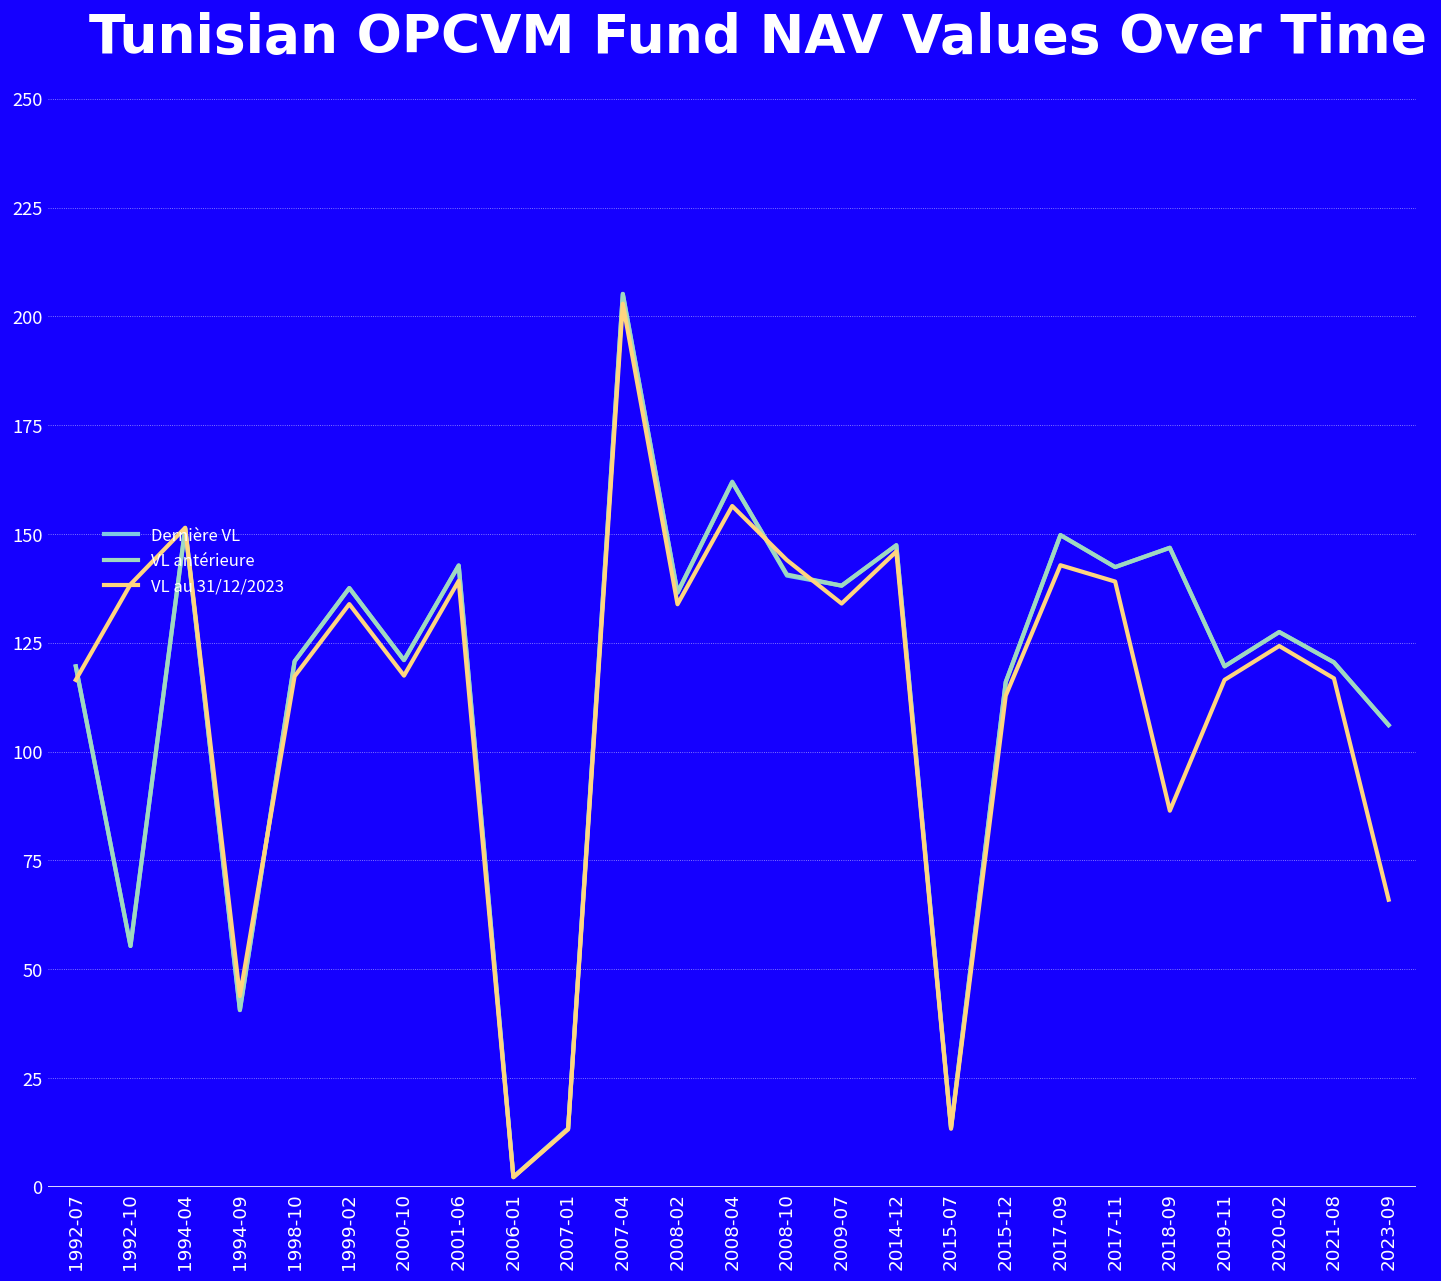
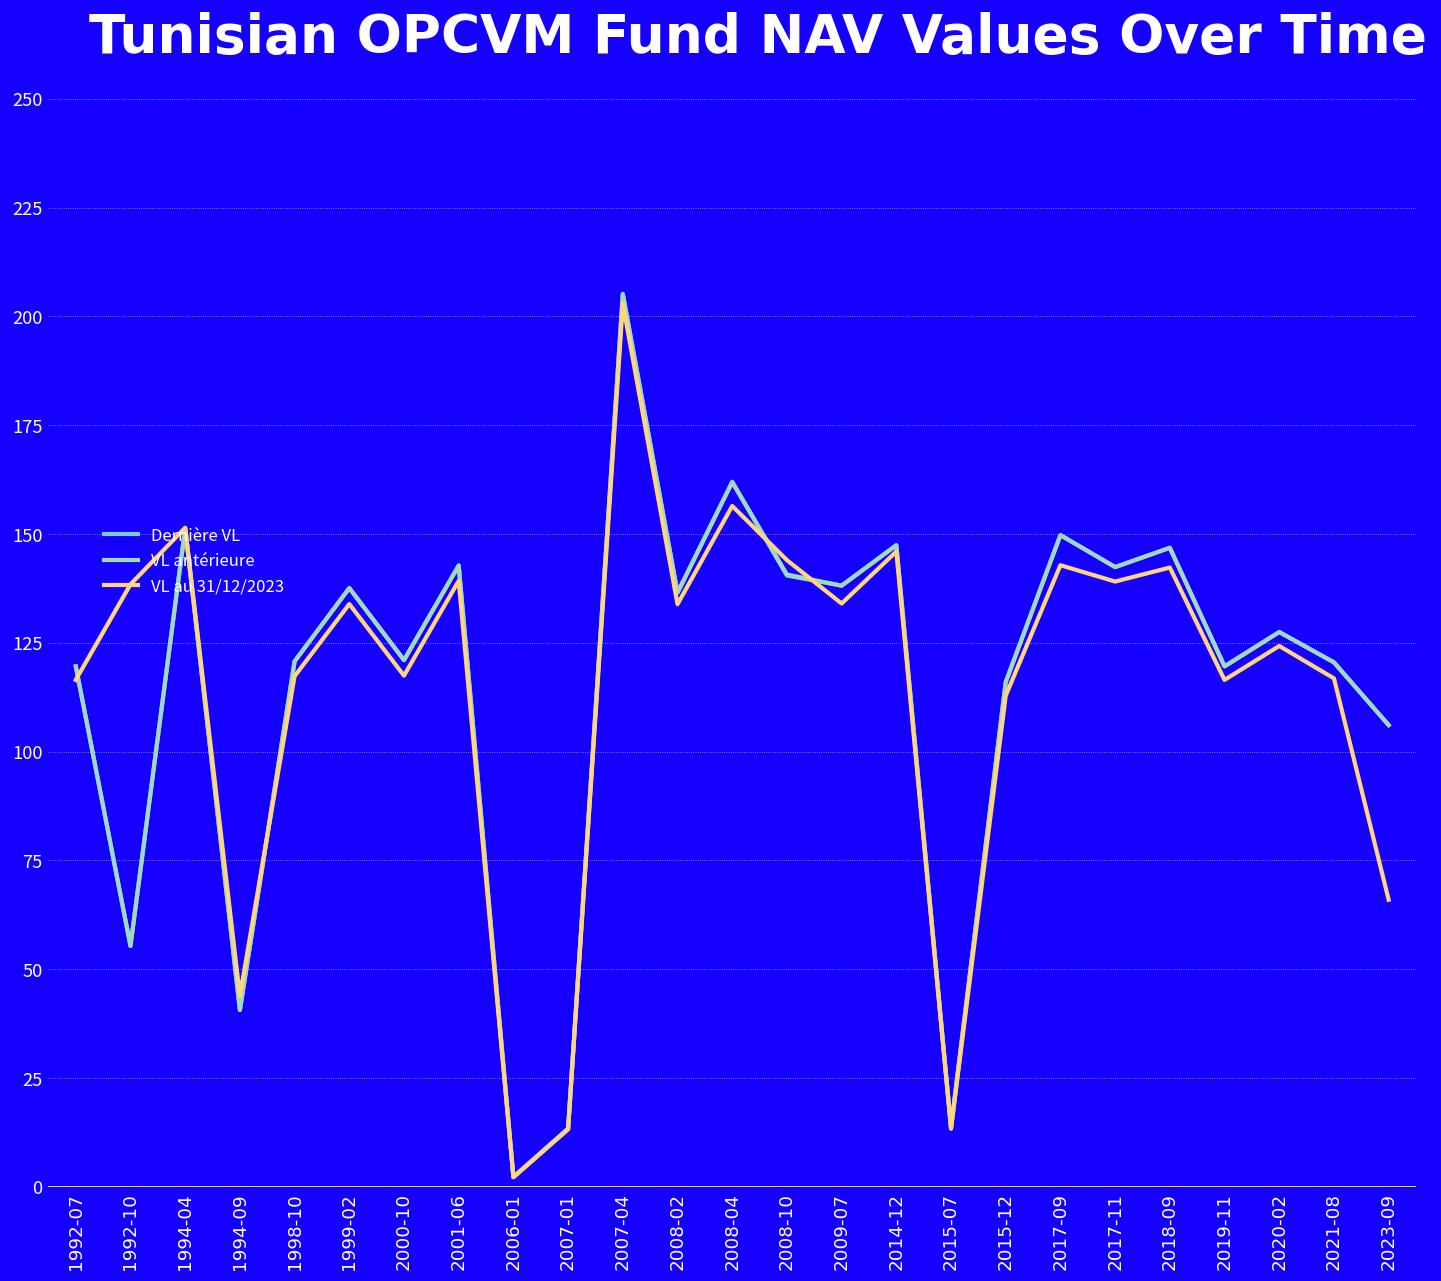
VL au 31/12/2023, 2018-09: 86 -> 142
